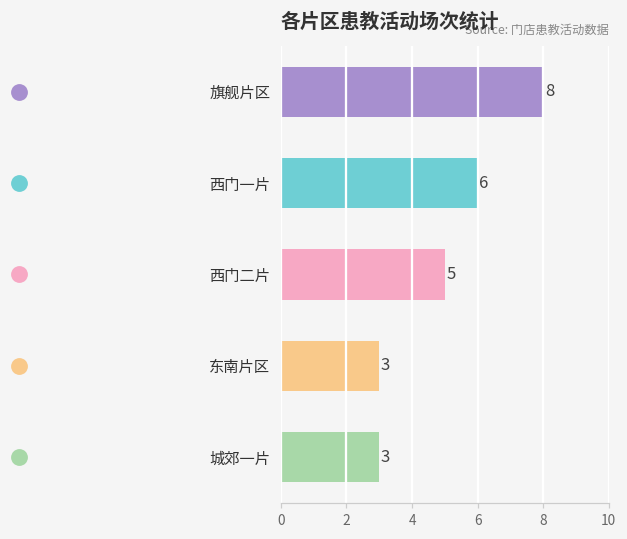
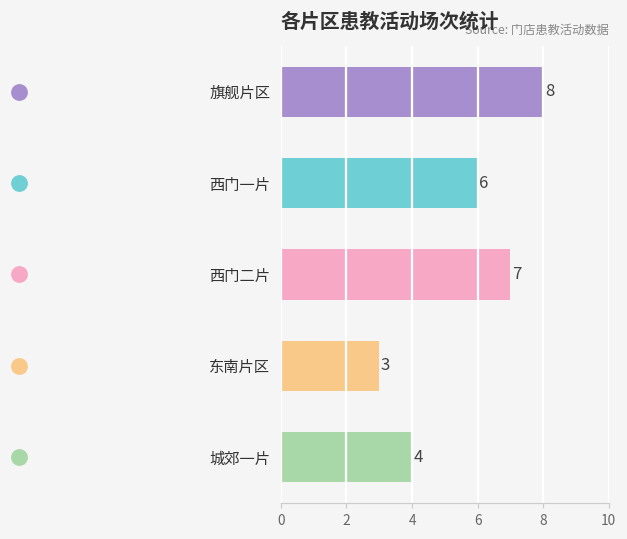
西门二片: 5 -> 7
城郊一片: 3 -> 4
